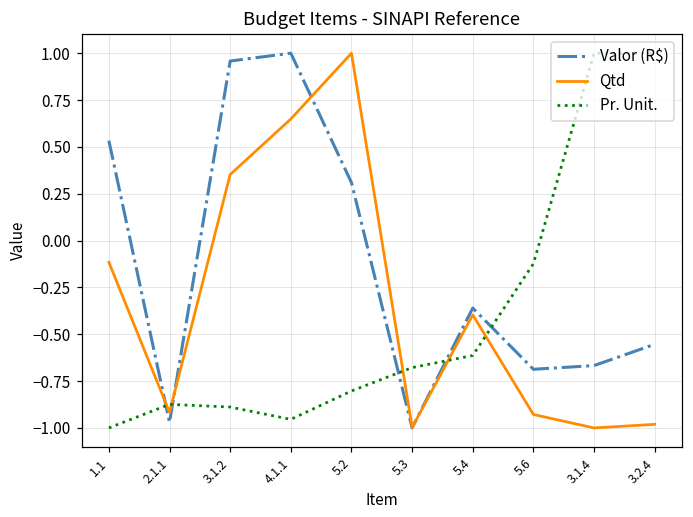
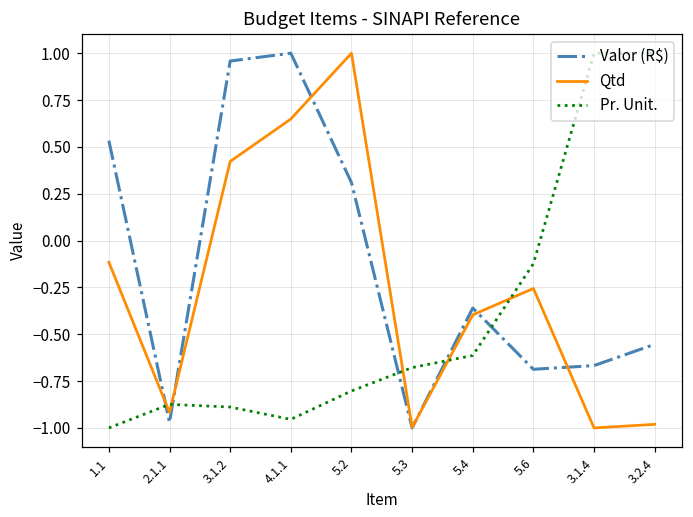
Qtd, 3.1.2: 0.35 -> 0.42
Qtd, 5.6: -0.93 -> -0.26
